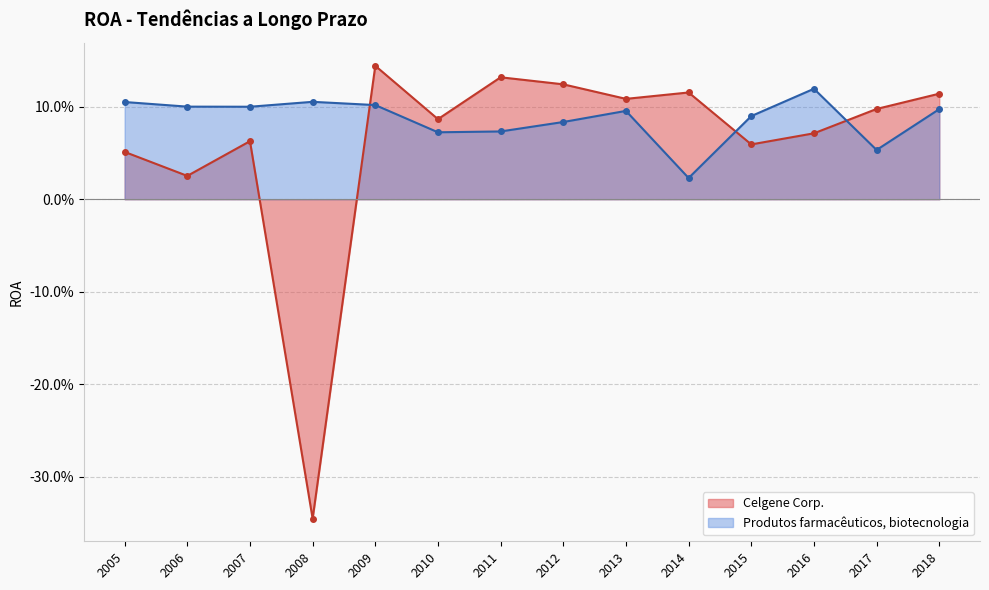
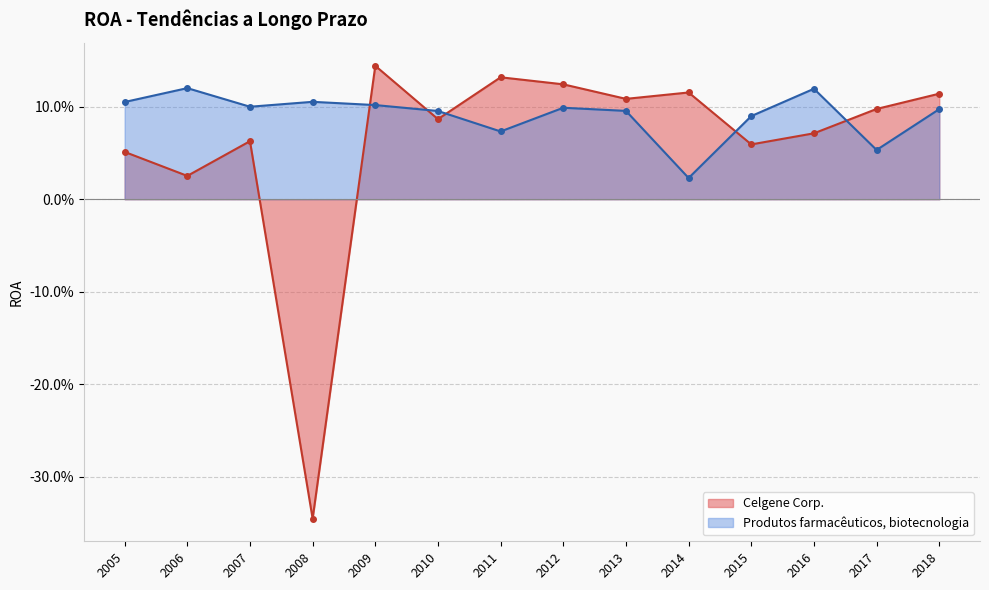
Produtos farmacêuticos, biotecnologia, 2006: 10% -> 12%
Produtos farmacêuticos, biotecnologia, 2010: 7% -> 10%
Produtos farmacêuticos, biotecnologia, 2012: 8% -> 10%
